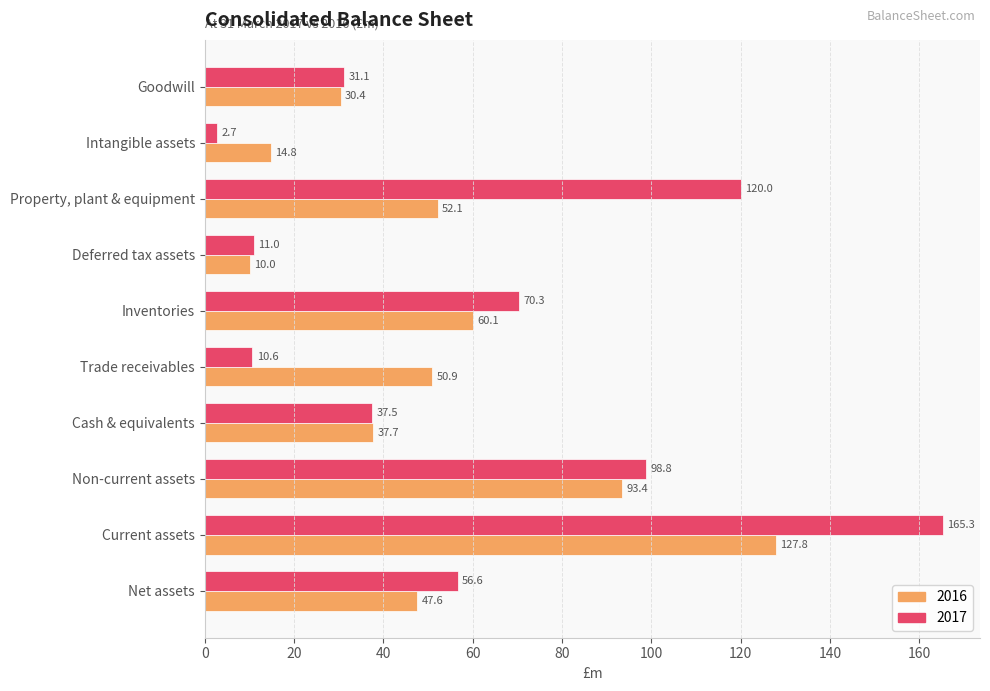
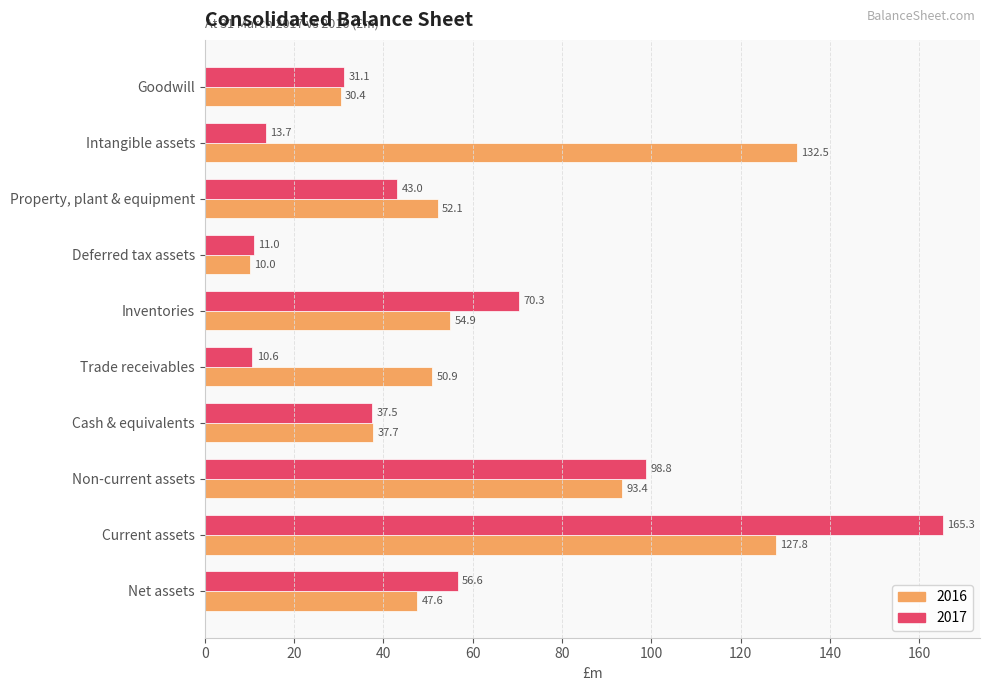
2017, Intangible assets: 2.7 -> 13.7
2016, Intangible assets: 14.8 -> 132.5
2017, Property, plant & equipment: 120.0 -> 43.0
2016, Inventories: 60.1 -> 54.9
